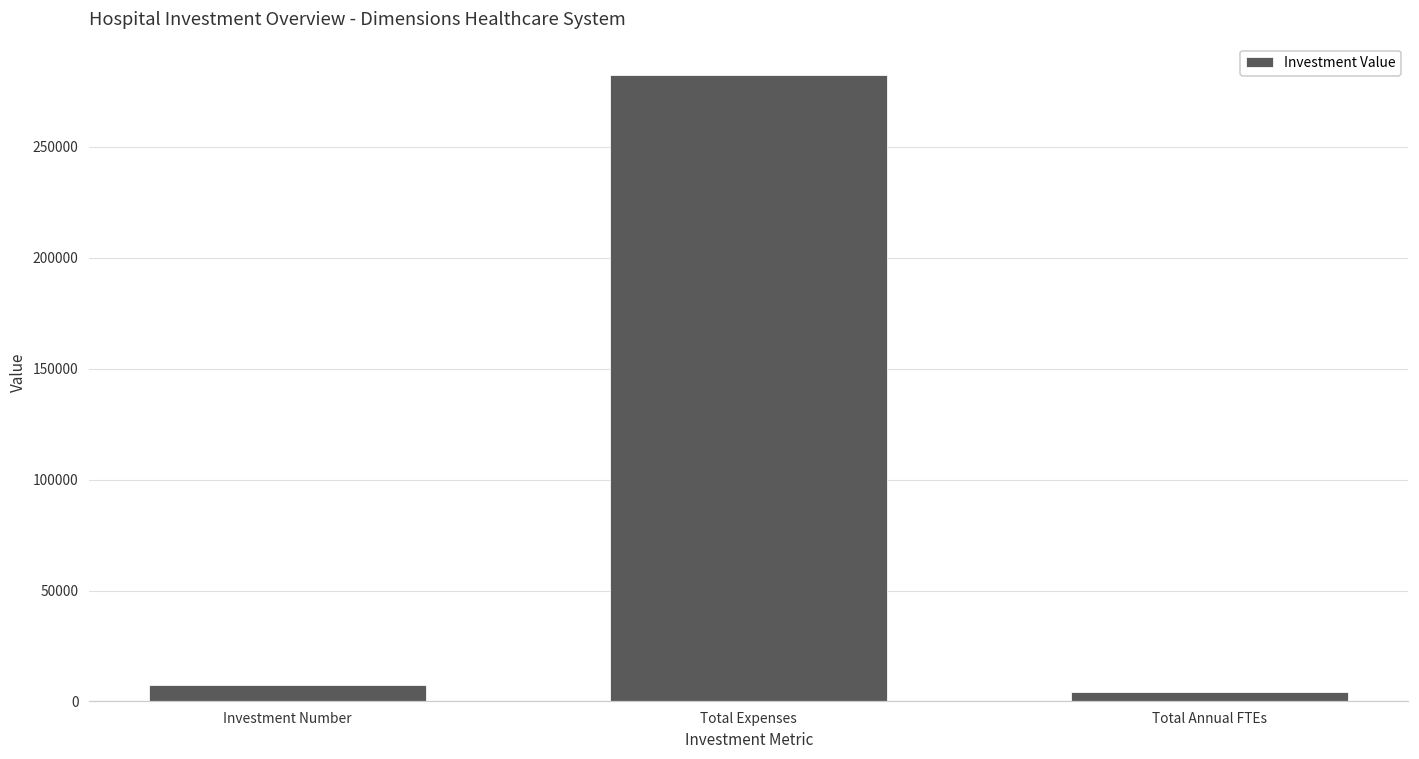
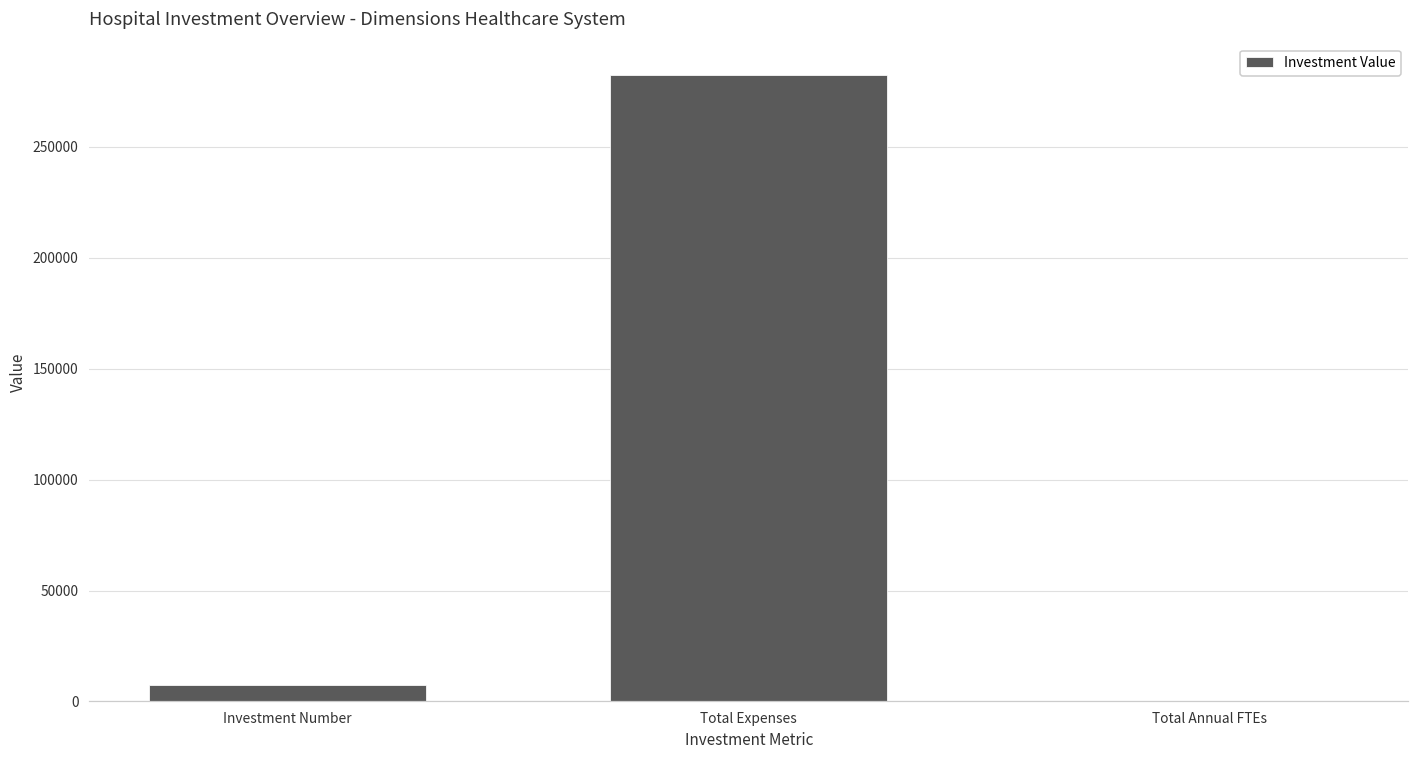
Total Annual FTEs: 4000 -> 0
